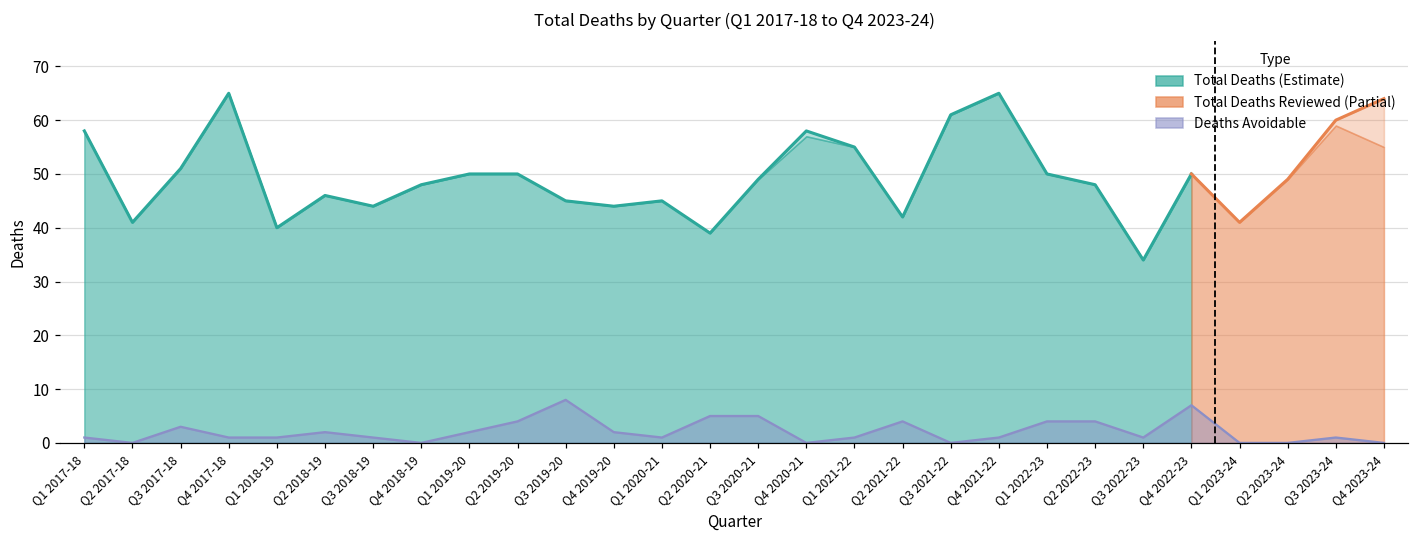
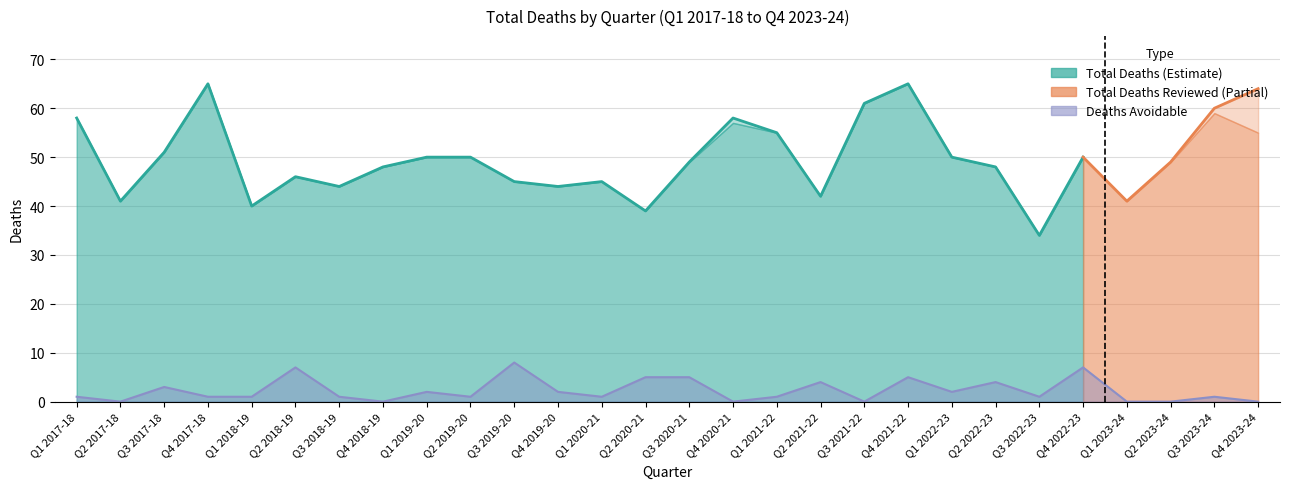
Deaths Avoidable, Q2 2018-19: 2 -> 7
Deaths Avoidable, Q2 2019-20: 4 -> 1
Deaths Avoidable, Q4 2021-22: 1 -> 5
Deaths Avoidable, Q1 2022-23: 4 -> 2
